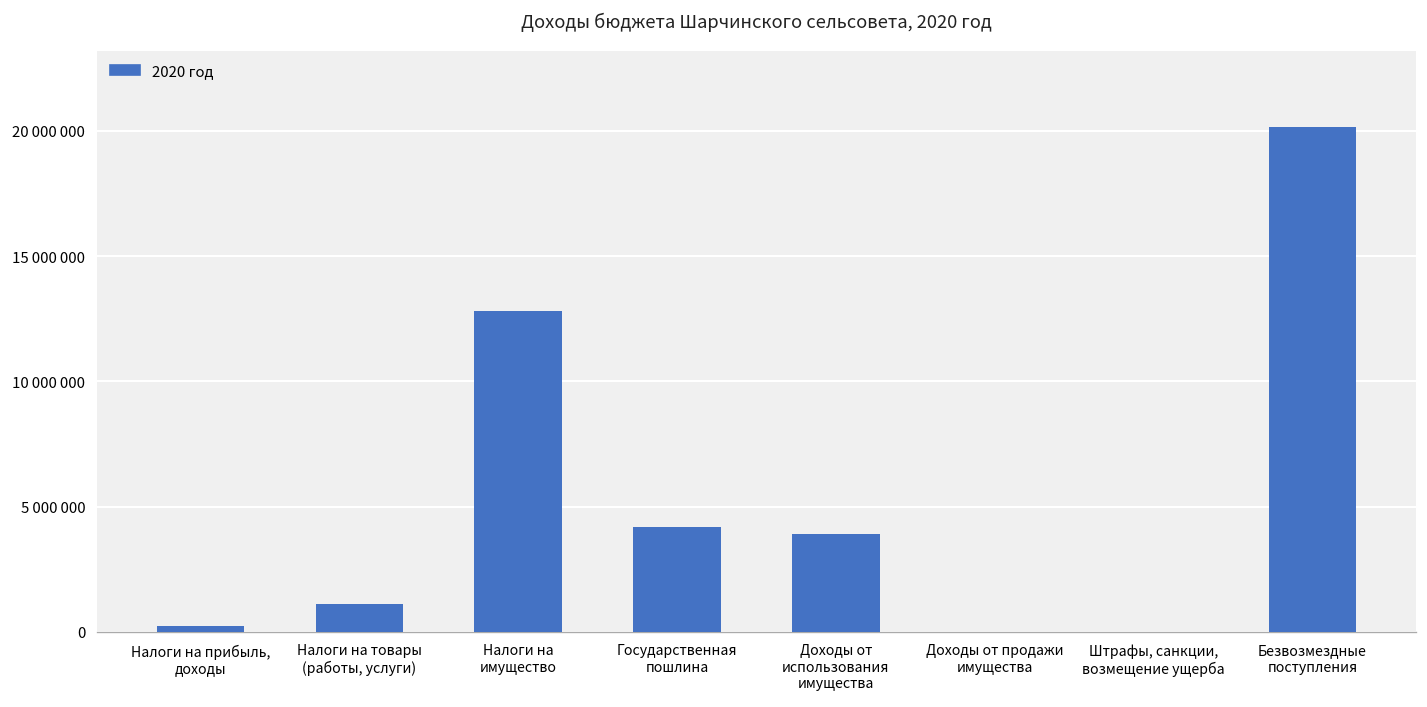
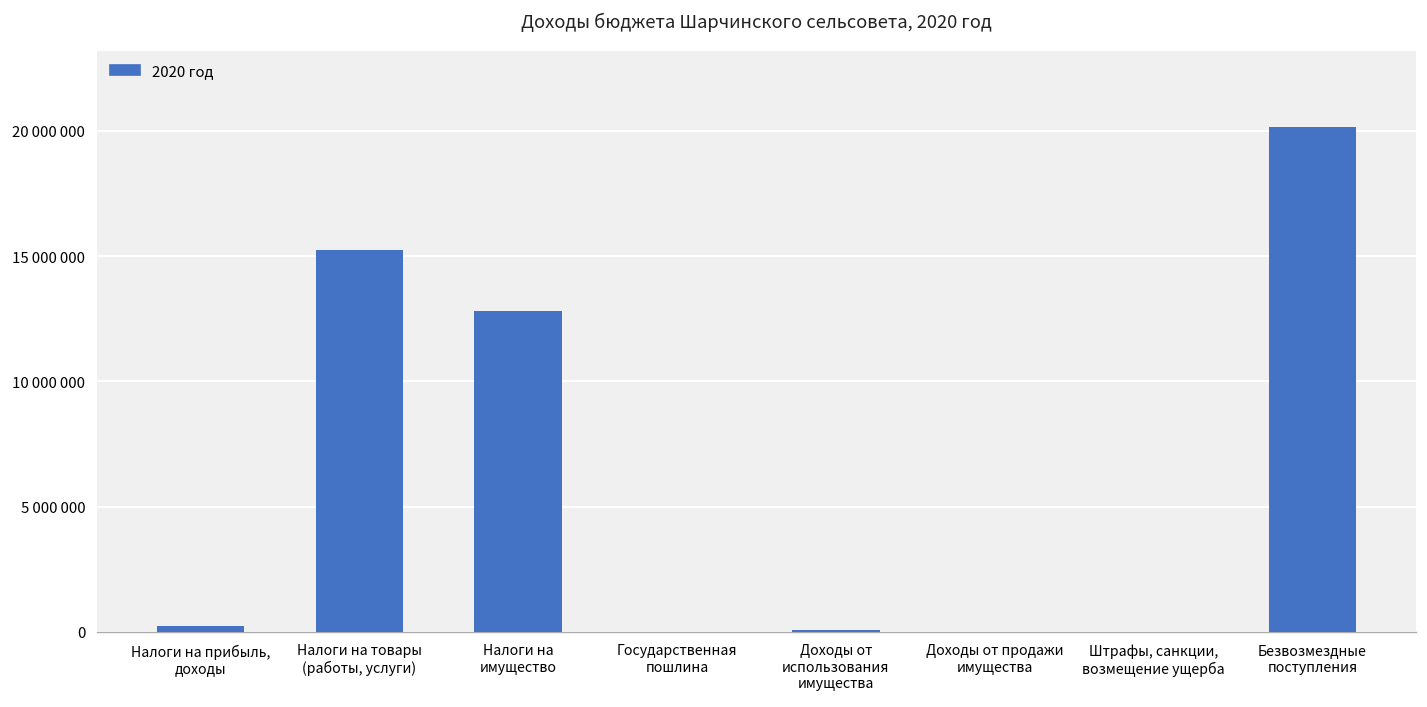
Налоги на товары (работы, услуги): 1100000 -> 15300000
Государственная пошлина: 4200000 -> 0
Доходы от использования имущества: 3900000 -> 100000
